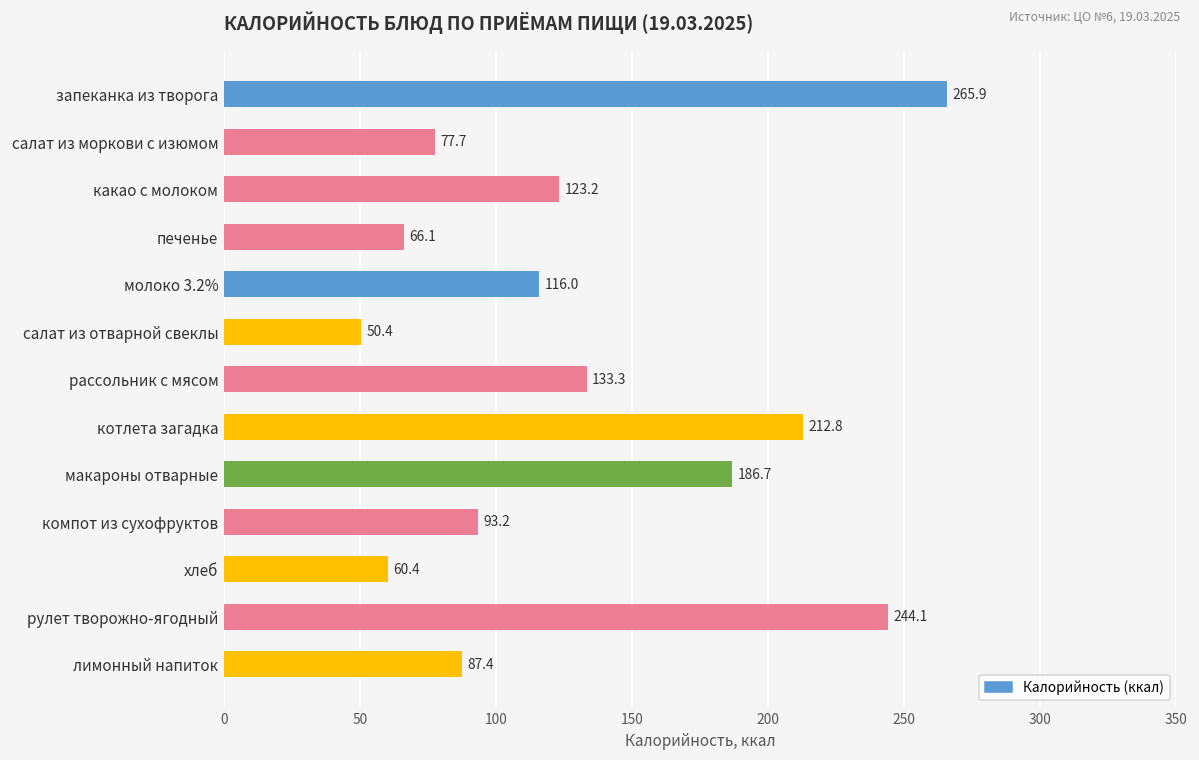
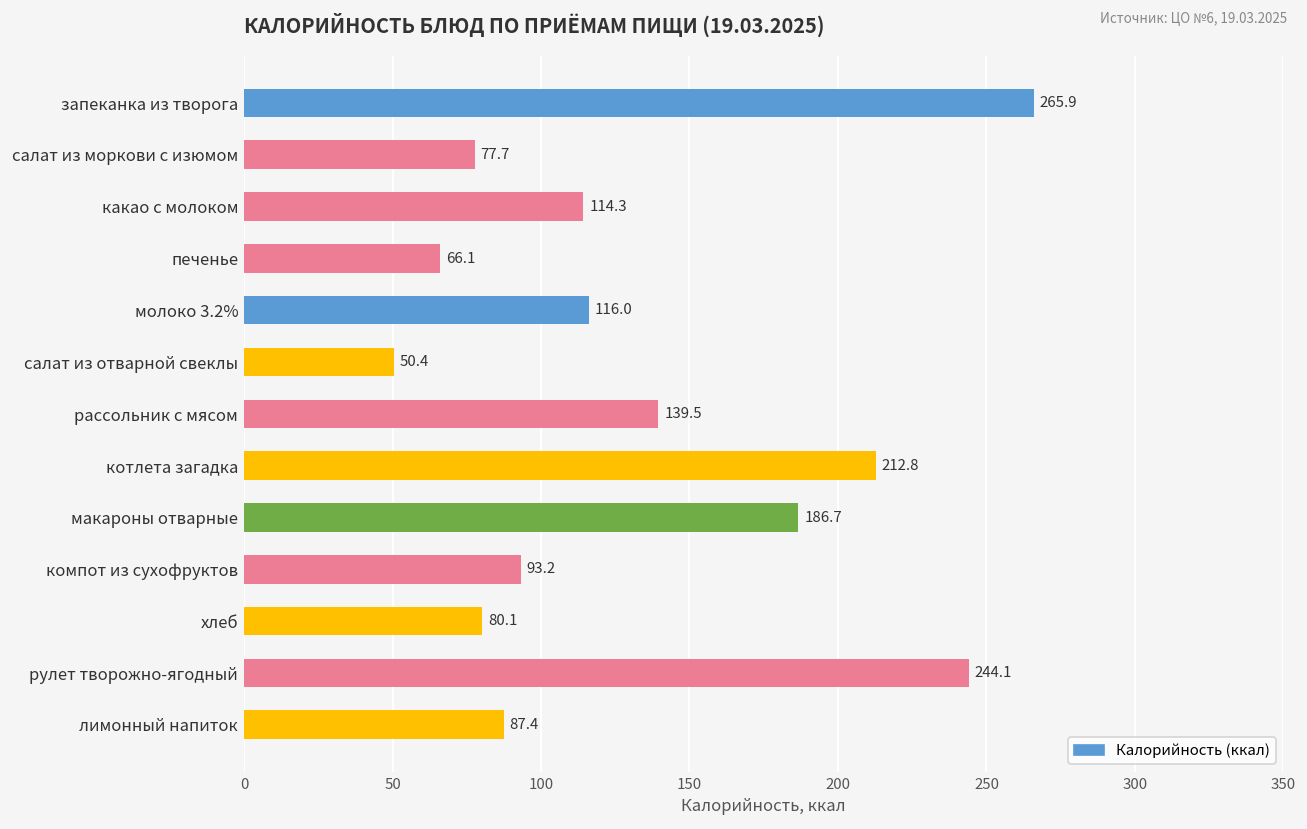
какао с молоком: 123.2 -> 114.3
рассольник с мясом: 133.3 -> 139.5
хлеб: 60.4 -> 80.1
